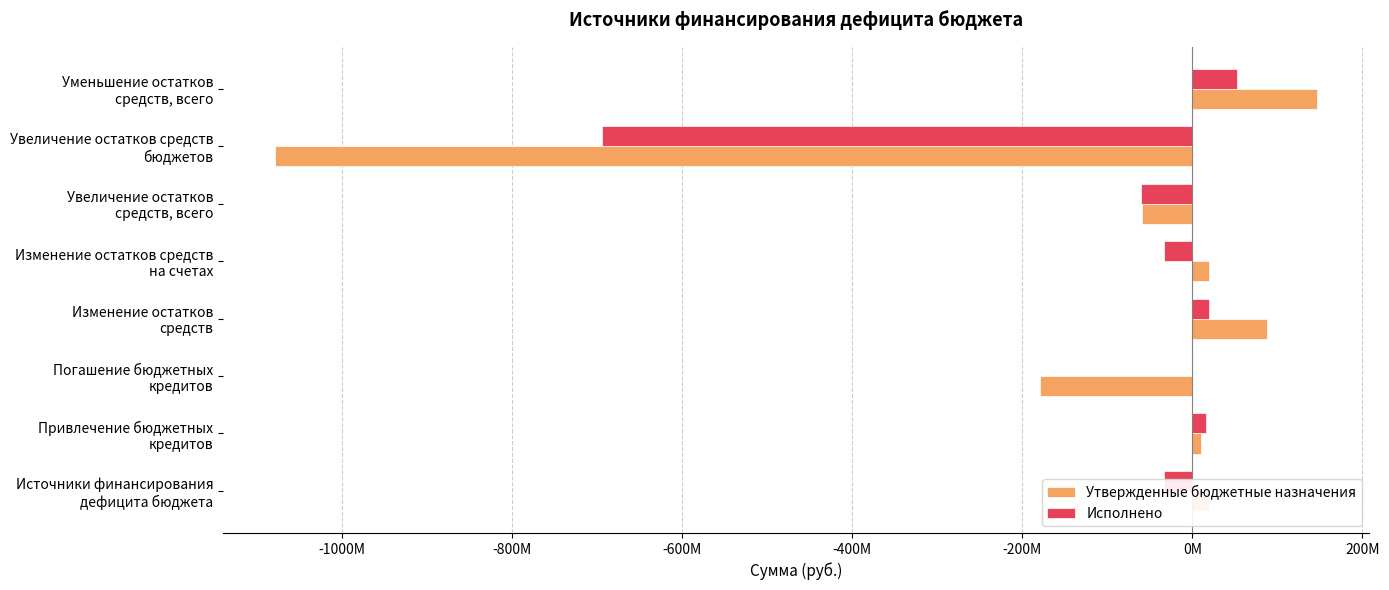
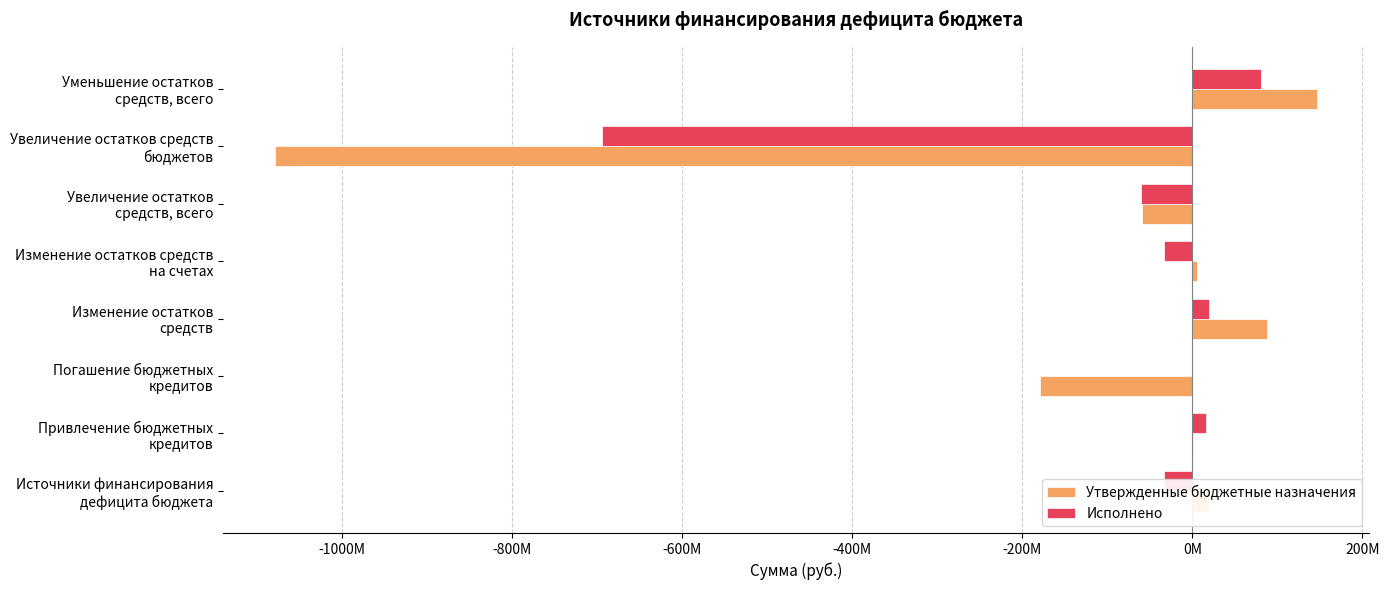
Исполнено, Уменьшение остатков средств, всего: 50000000 -> 80000000
Утвержденные бюджетные назначения, Изменение остатков средств на счетах: 20000000 -> 10000000
Утвержденные бюджетные назначения, Привлечение бюджетных кредитов: 10000000 -> 0
